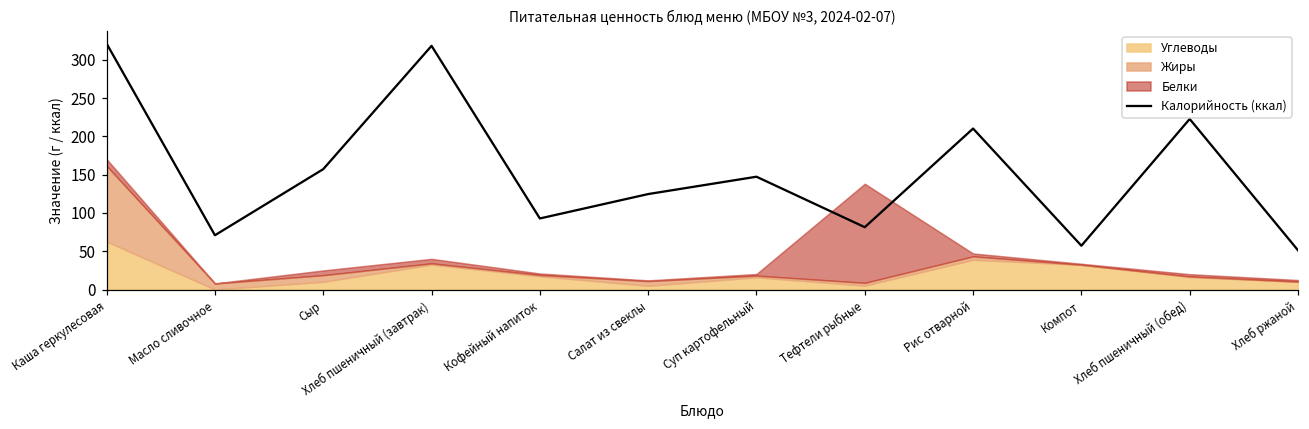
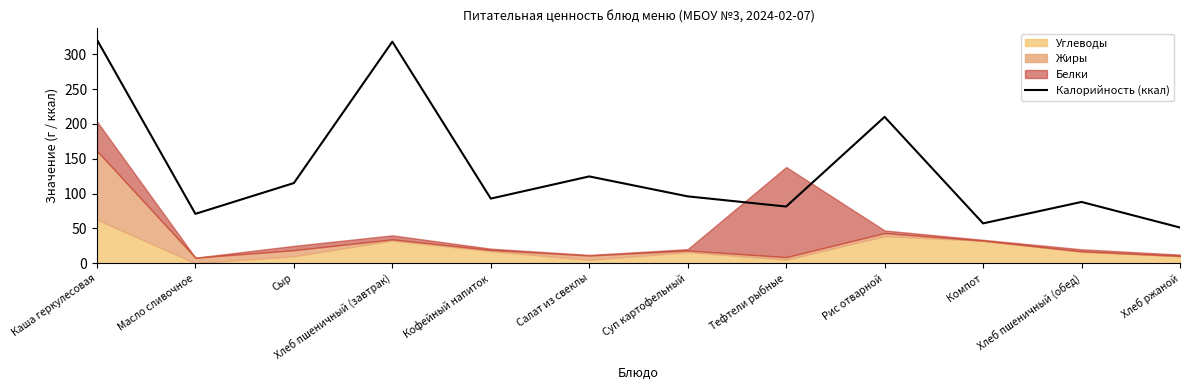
Белки, Каша геркулесовая: 10 -> 40
Калорийность (ккал), Сыр: 160 -> 120
Калорийность (ккал), Суп картофельный: 150 -> 100
Калорийность (ккал), Хлеб пшеничный (обед): 220 -> 90
